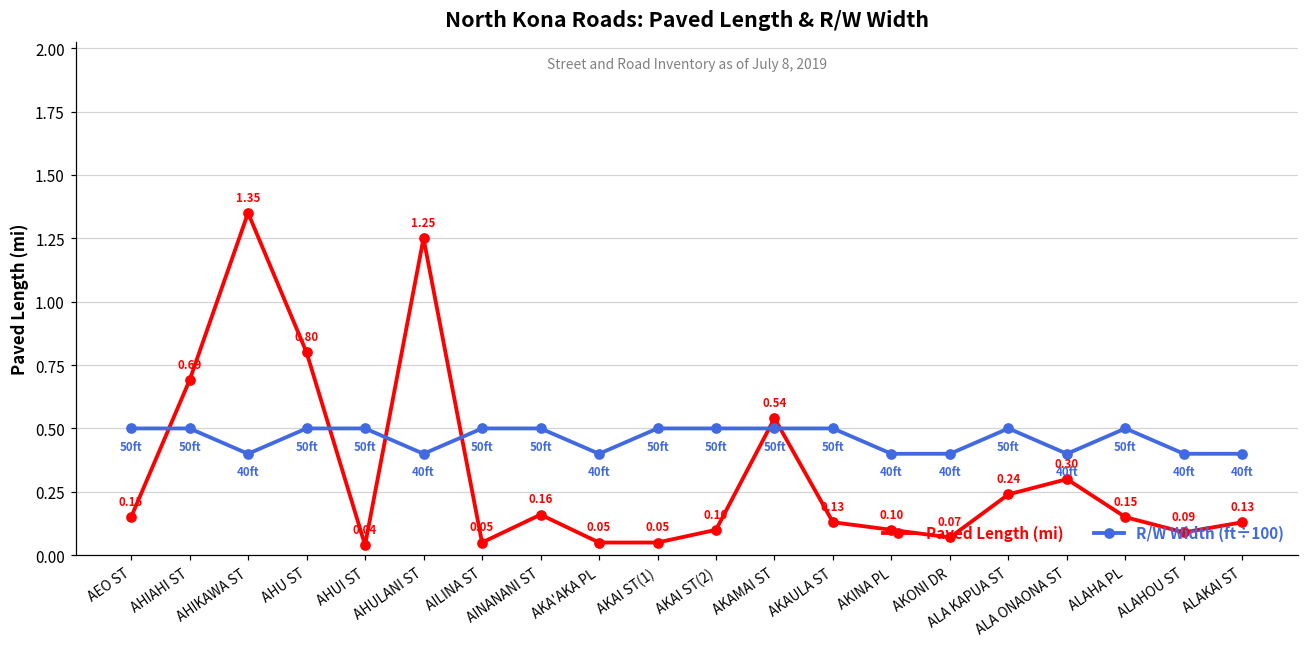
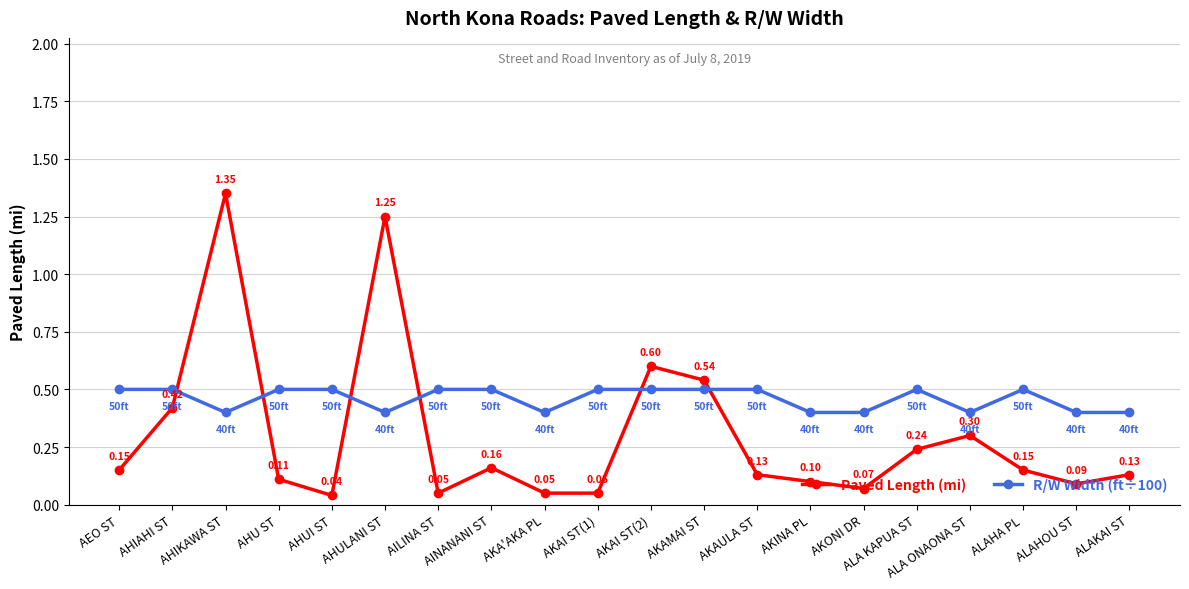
Paved Length (mi), AHIAHI ST: 0.69 -> 0.42
Paved Length (mi), AHU ST: 0.80 -> 0.11
Paved Length (mi), AKAI ST(2): 0.10 -> 0.60
